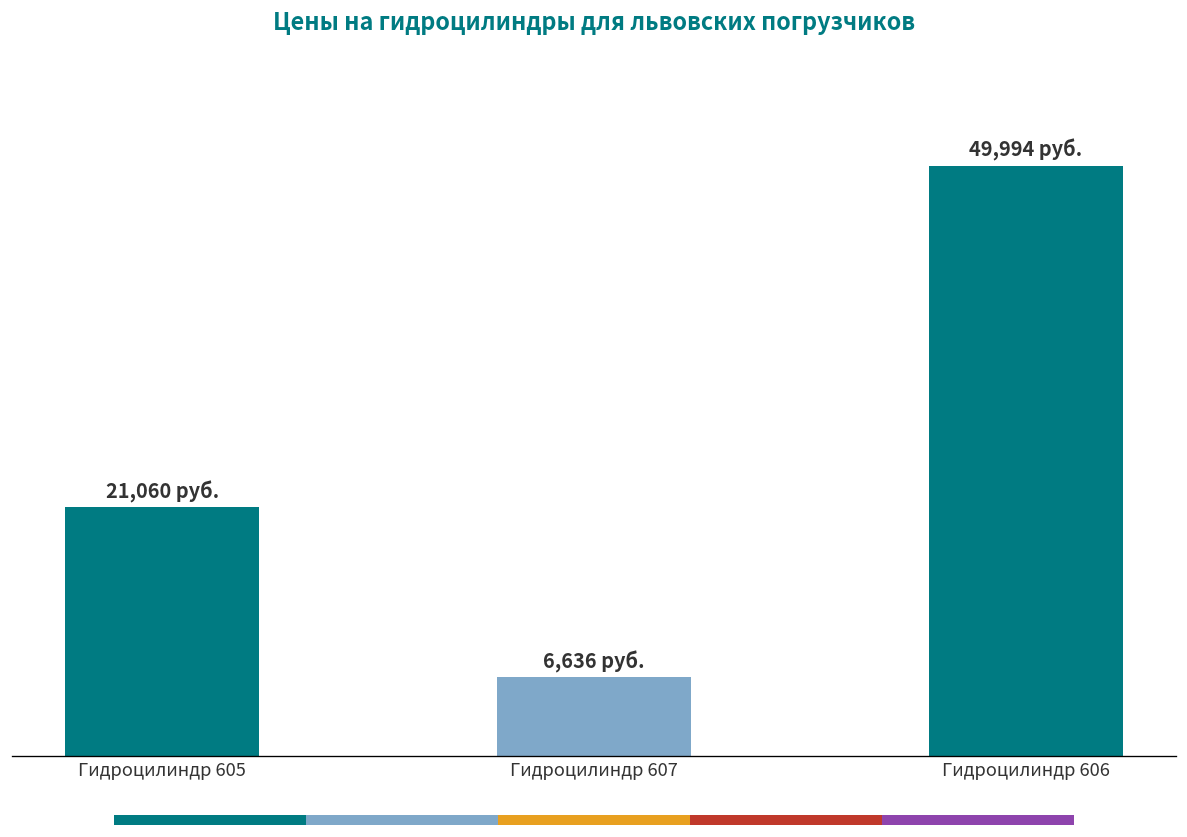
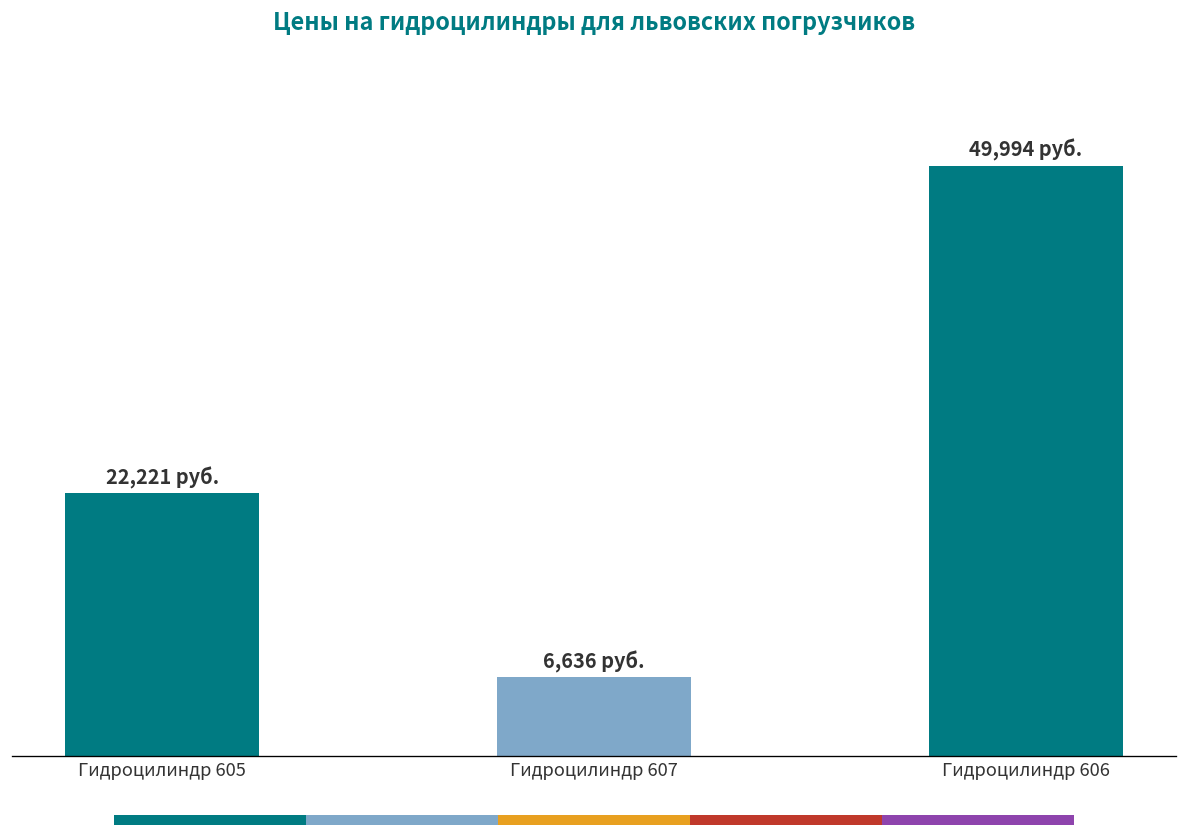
Гидроцилиндр 605: 21,060 -> 22,221
